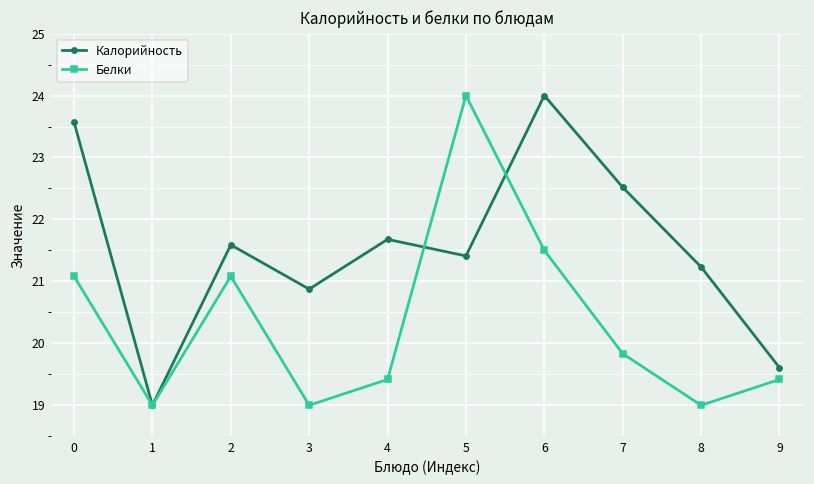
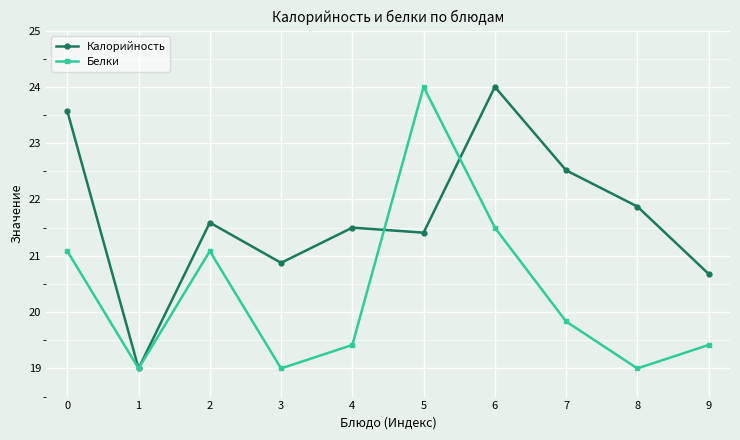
Калорийность, 4: 21.7 -> 21.5
Калорийность, 8: 21.2 -> 21.9
Калорийность, 9: 19.6 -> 20.7
